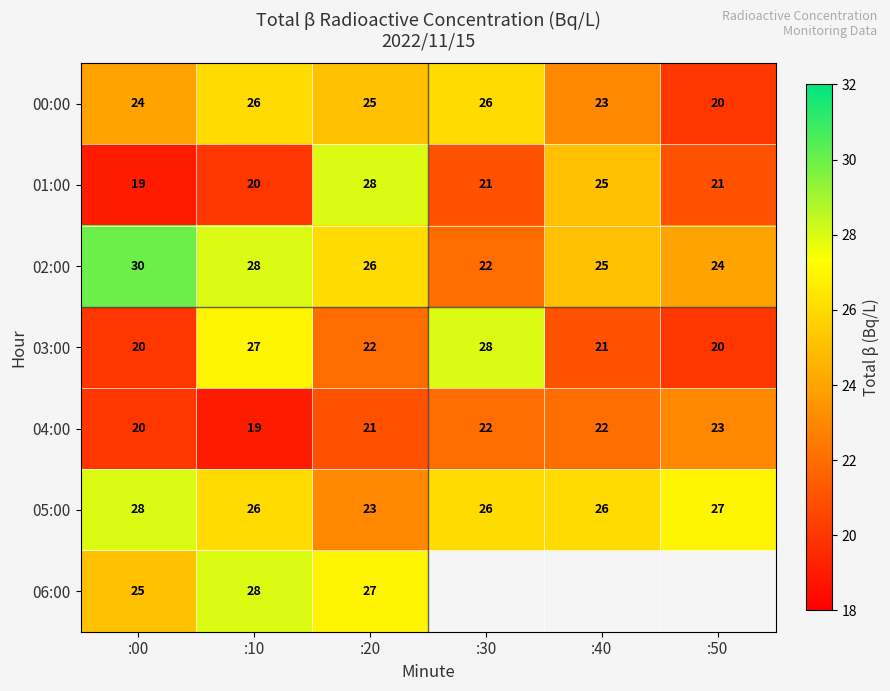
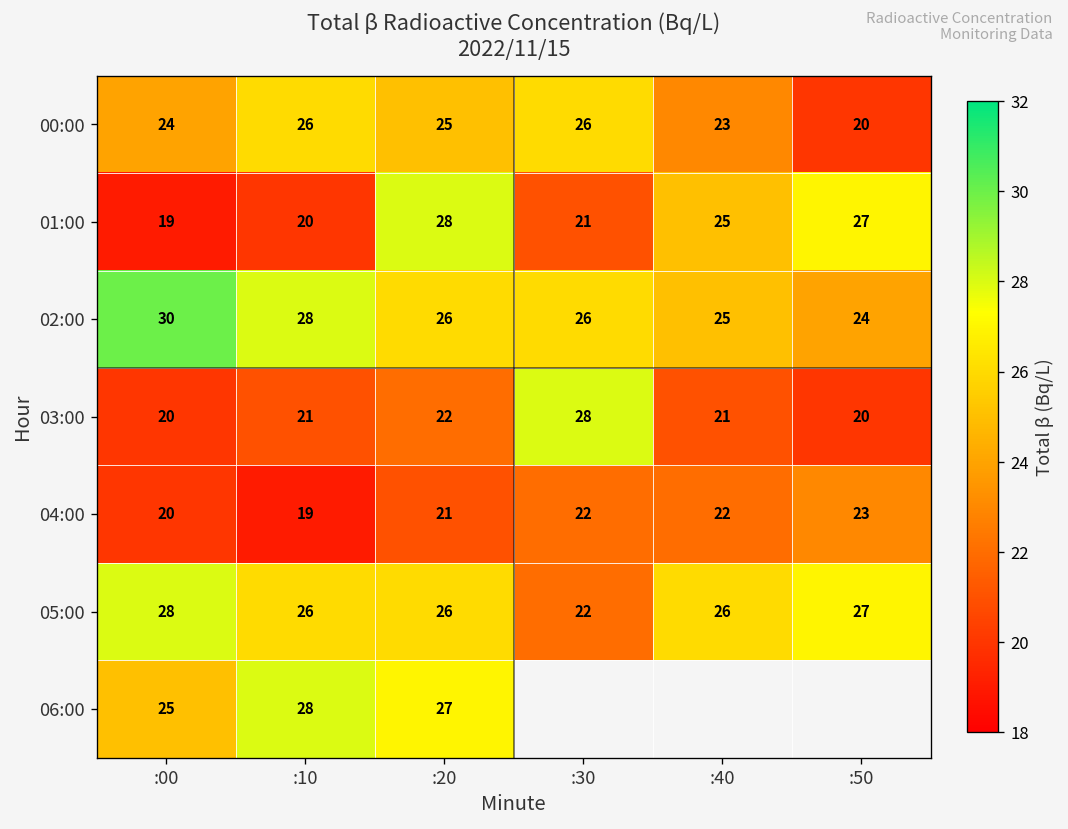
01:00, :50: 21 -> 27
02:00, :30: 22 -> 26
03:00, :10: 27 -> 21
05:00, :20: 23 -> 26
05:00, :30: 26 -> 22
